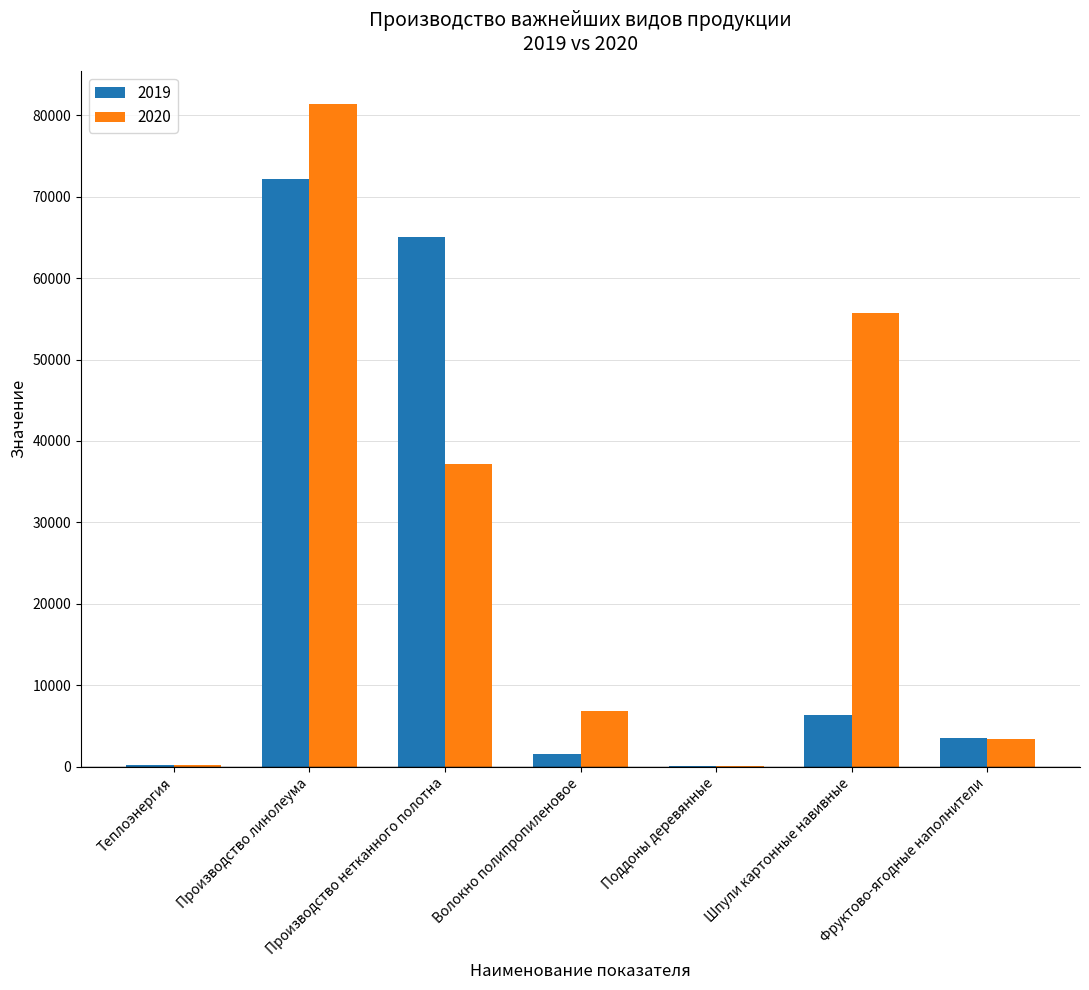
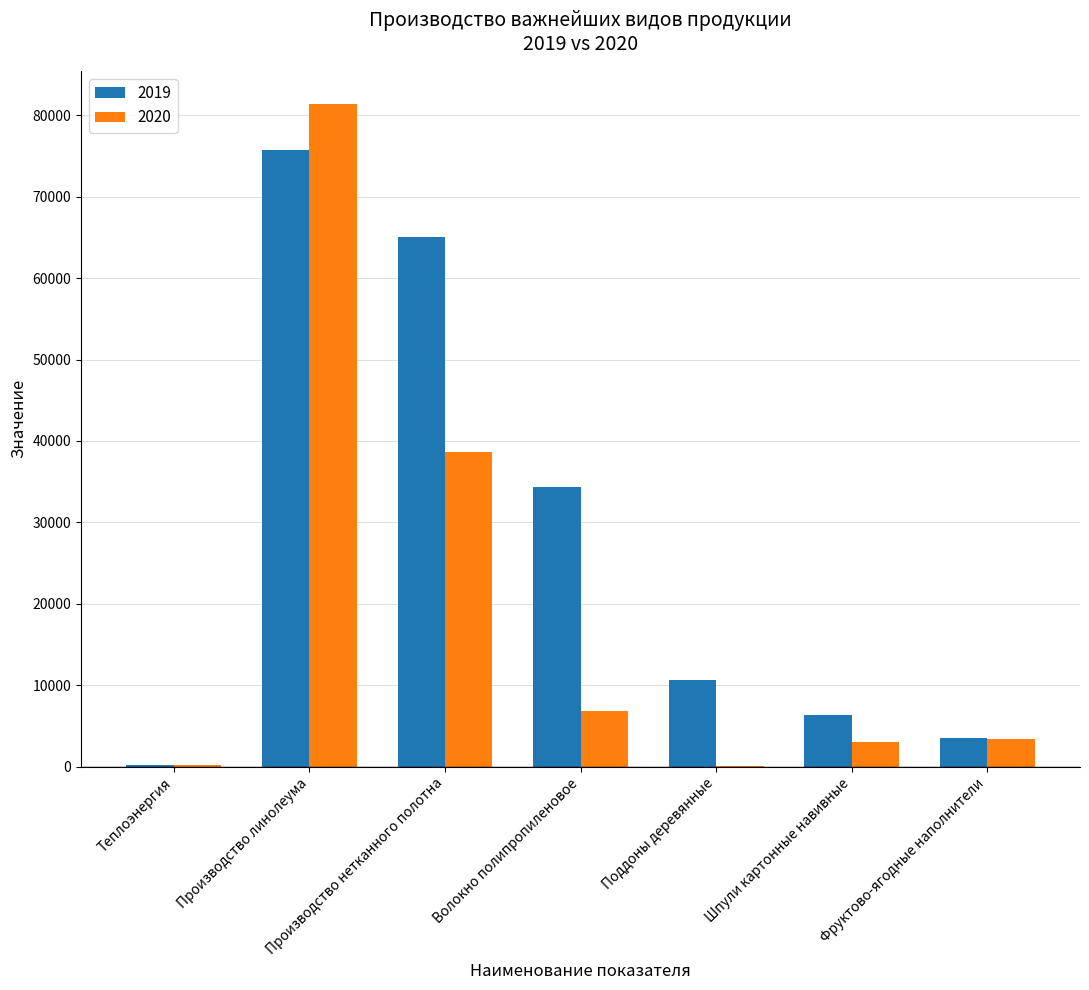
2019, Производство линолеума: 72000 -> 76000
2020, Производство нетканного полотна: 37000 -> 39000
2019, Волокно полипропиленовое: 2000 -> 34000
2019, Поддоны деревянные: 0 -> 11000
2020, Шпули картонные навивные: 56000 -> 3000
